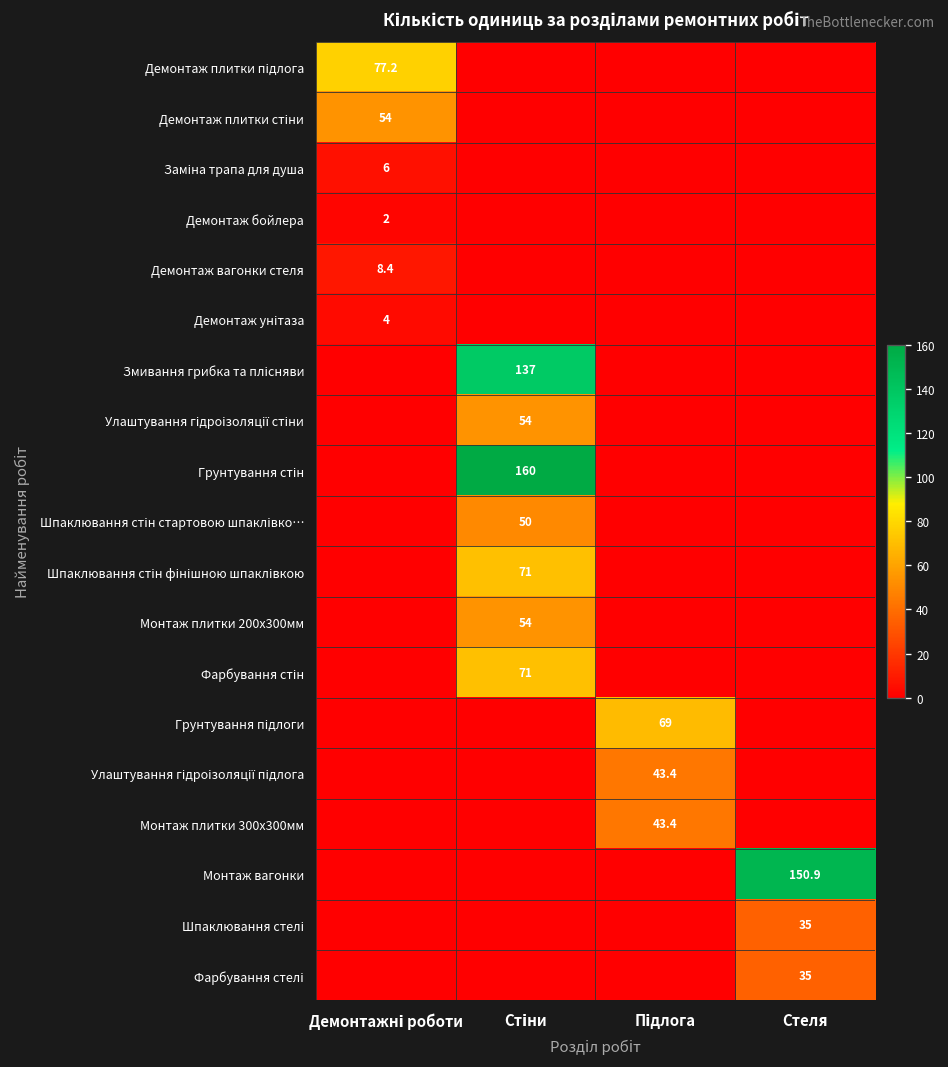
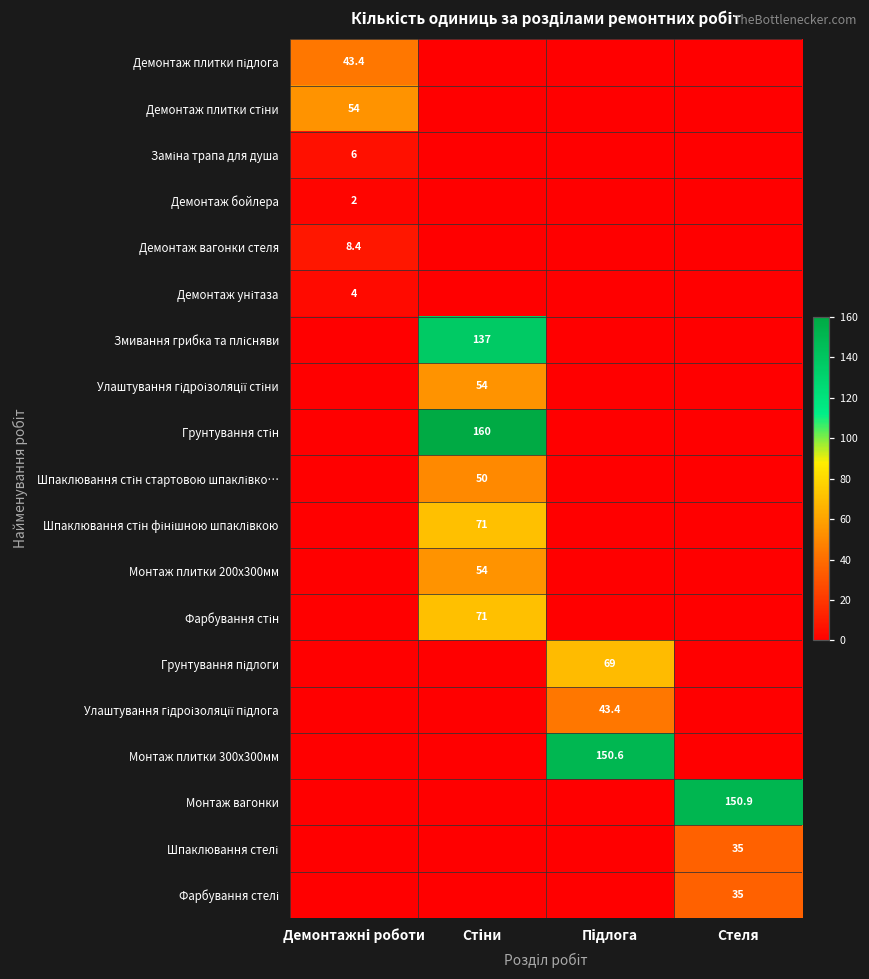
Демонтаж плитки підлога, Демонтажні роботи: 77.2 -> 43.4
Монтаж плитки 300х300мм, Підлога: 43.4 -> 150.6
